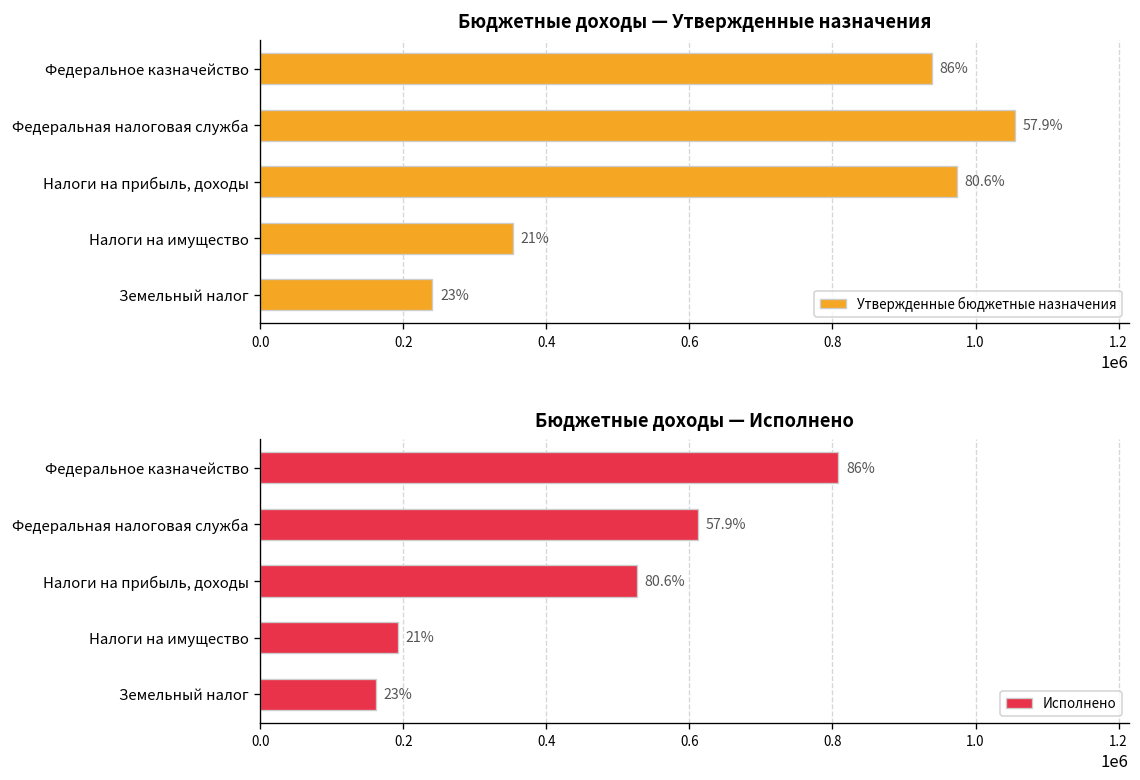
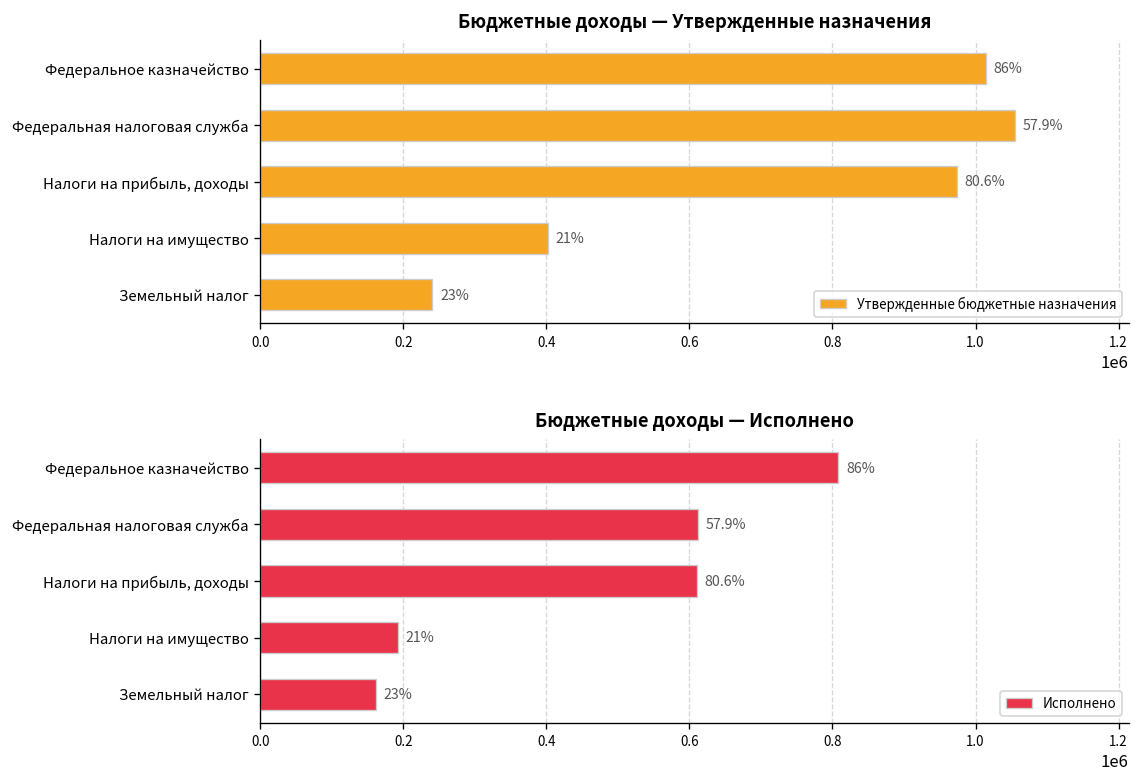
Бюджетные доходы — Утвержденные назначения, Федеральное казначейство: 940000 -> 1010000
Бюджетные доходы — Утвержденные назначения, Налоги на имущество: 350000 -> 400000
Бюджетные доходы — Исполнено, Налоги на прибыль, доходы: 530000 -> 610000
